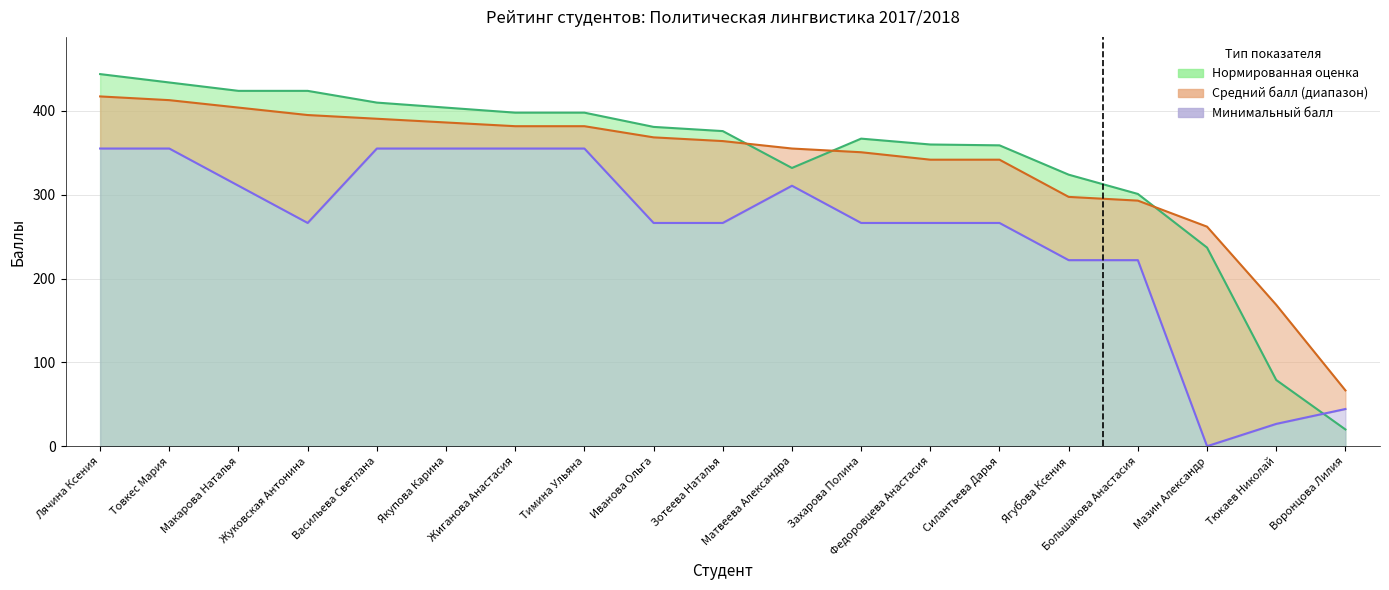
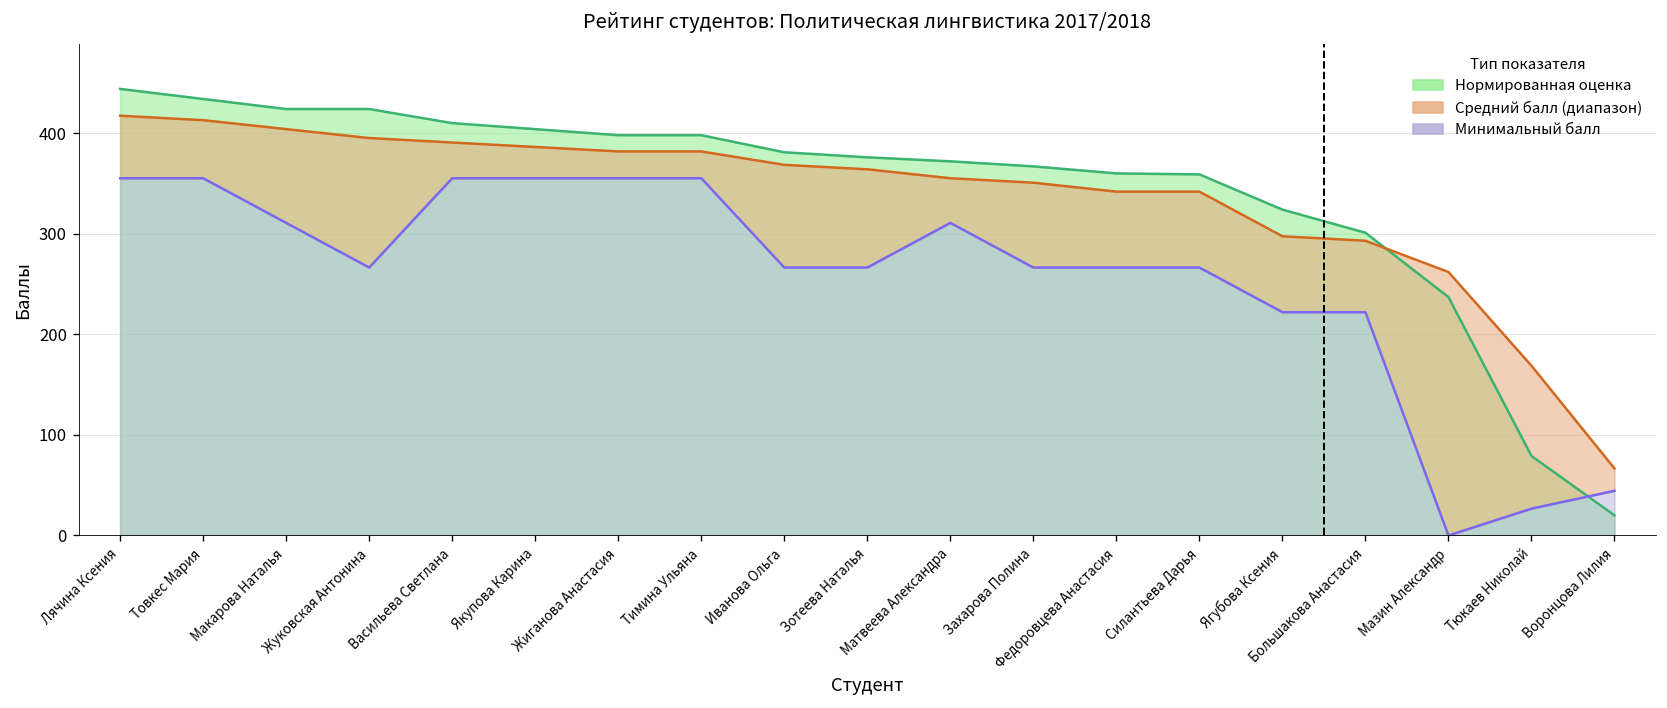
Нормированная оценка, Матвеева Александра: 330 -> 370
